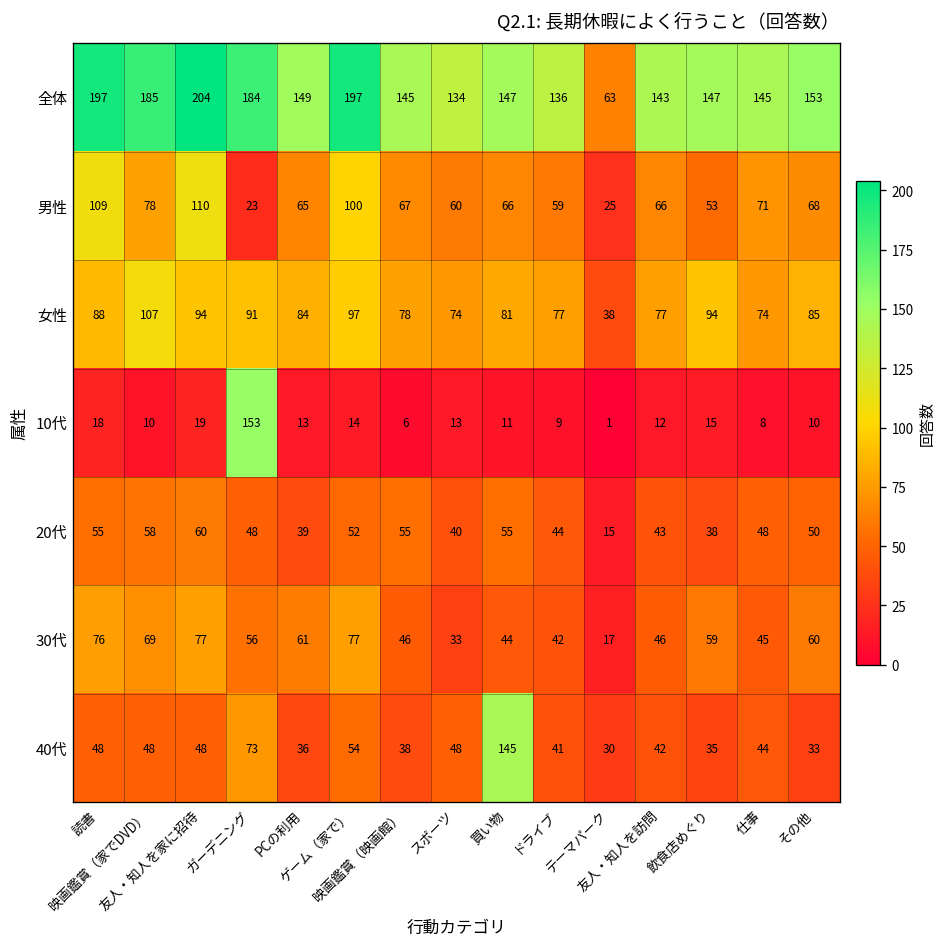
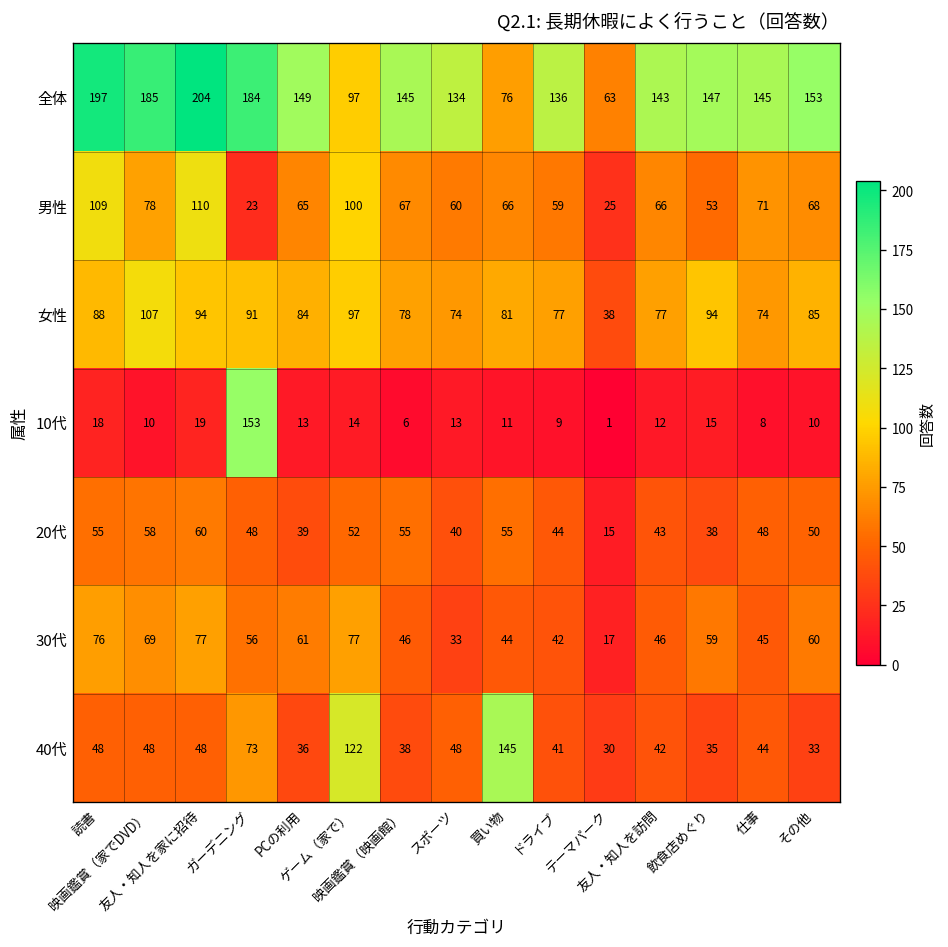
全体, ゲーム（家で）: 197 -> 97
全体, 買い物: 147 -> 76
40代, ゲーム（家で）: 54 -> 122
